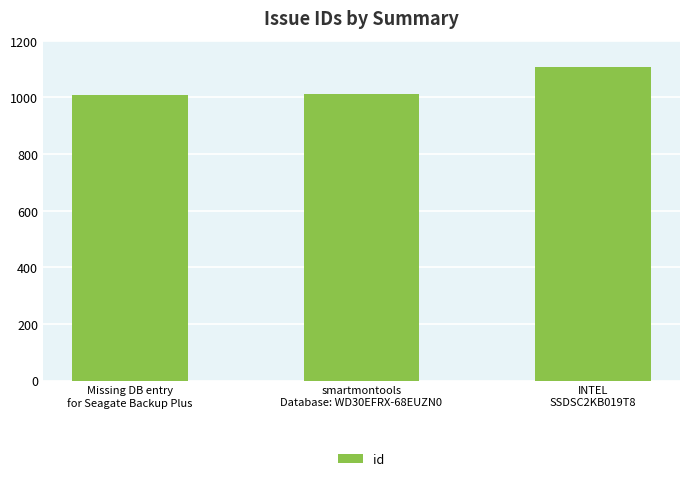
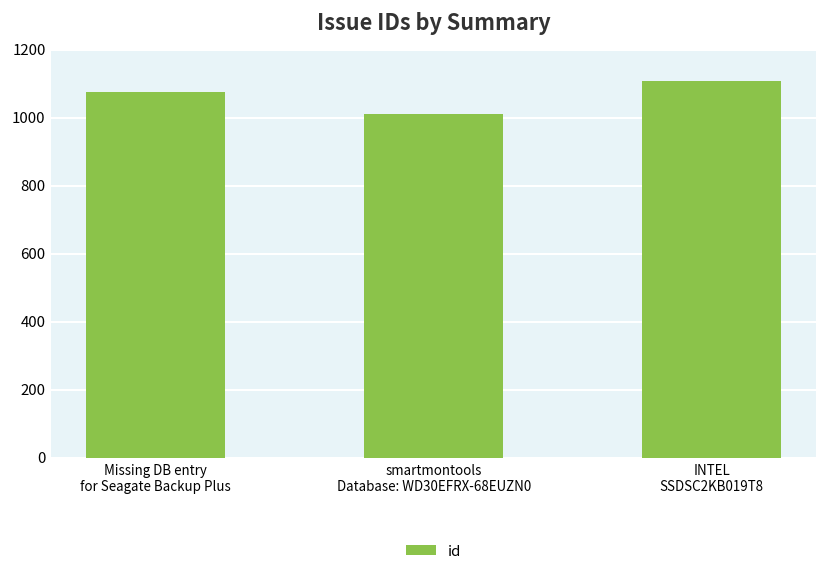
Missing DB entry for Seagate Backup Plus: 1010 -> 1080
